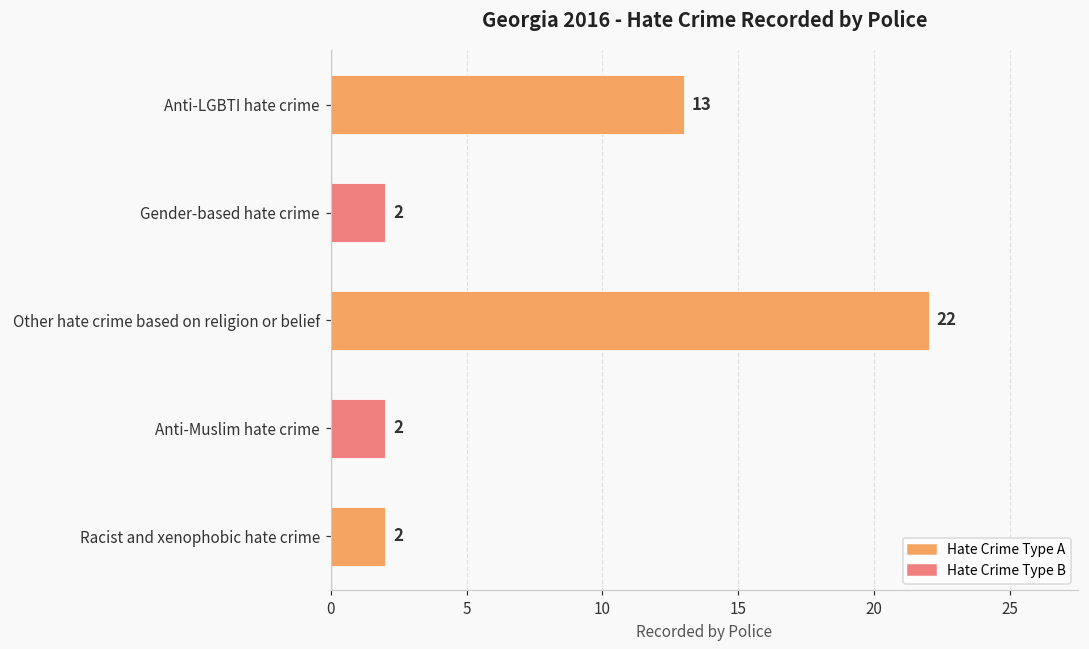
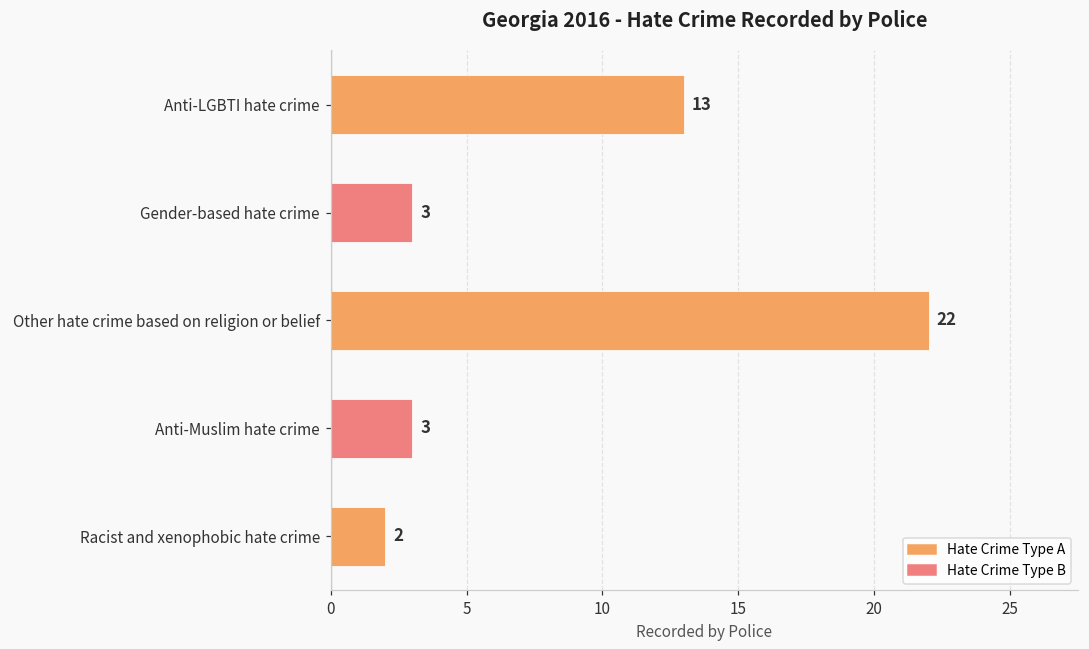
Gender-based hate crime: 2 -> 3
Anti-Muslim hate crime: 2 -> 3
